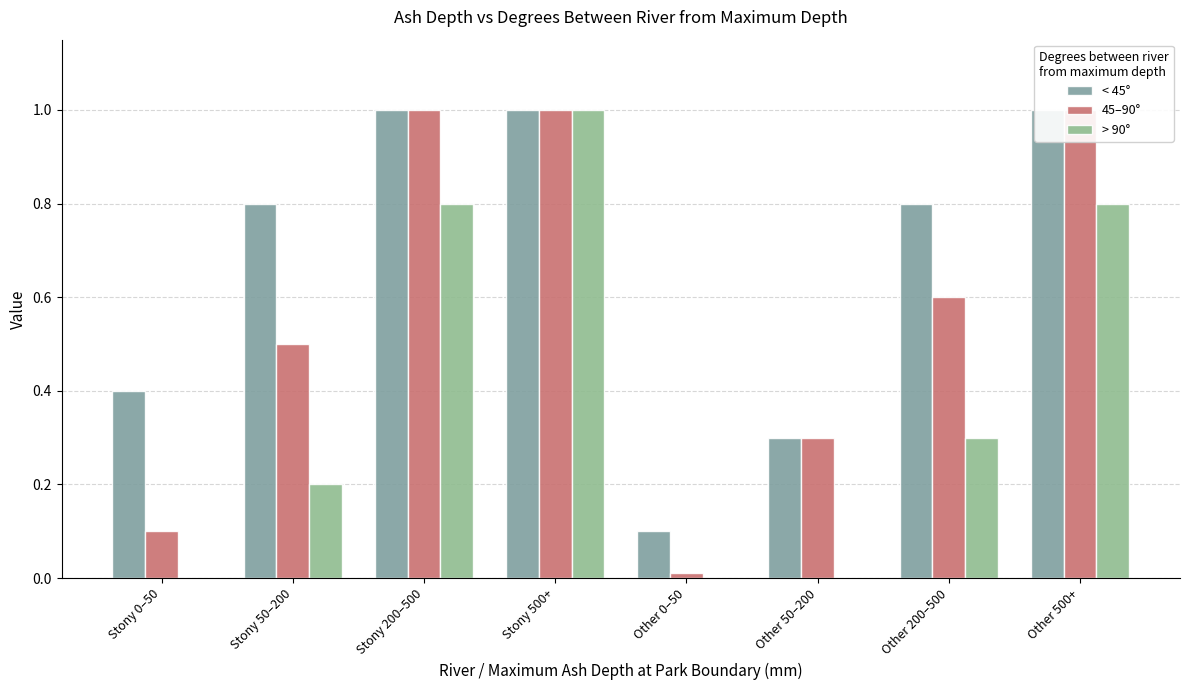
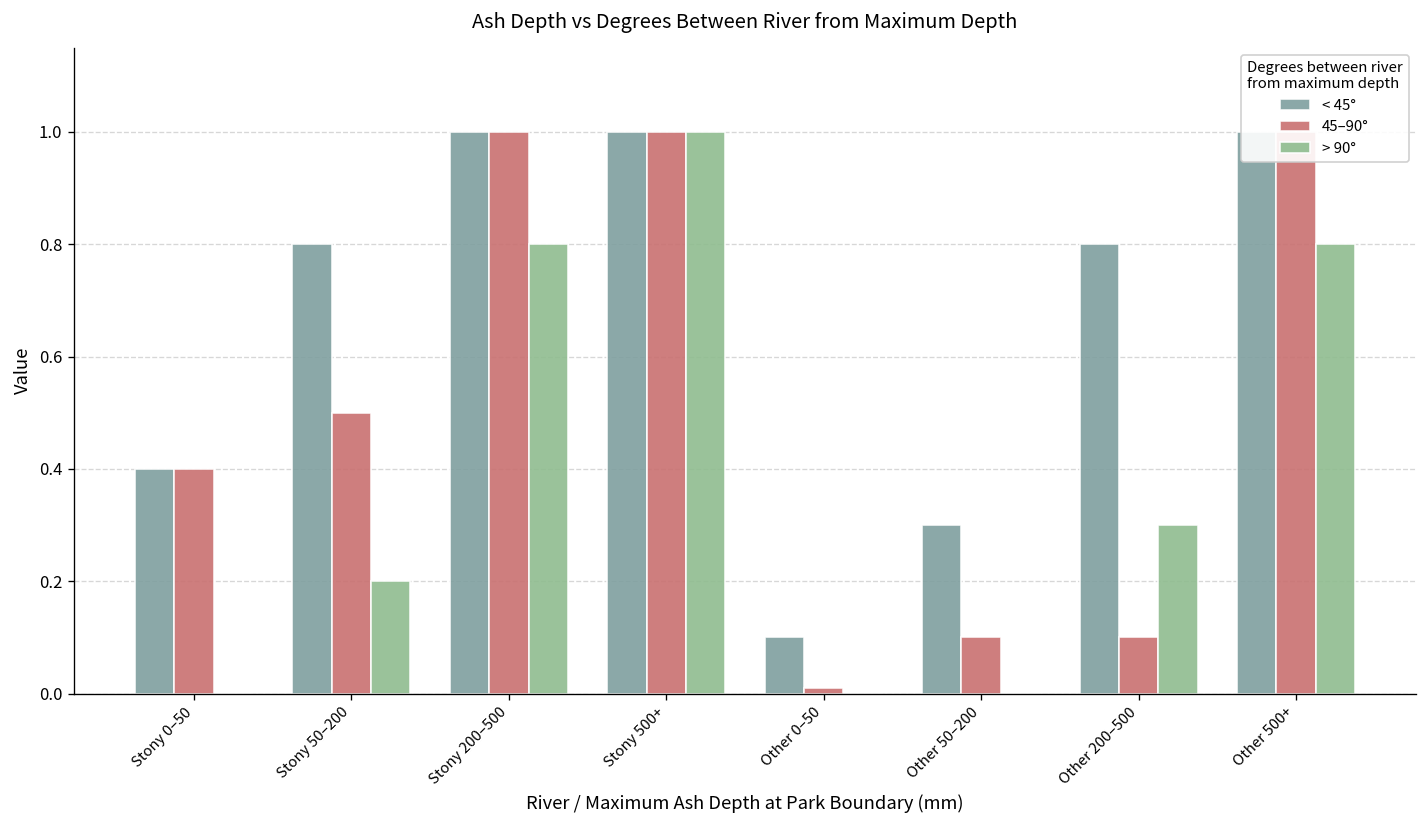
45–90°, Stony 0–50: 0.1 -> 0.4
45–90°, Other 50–200: 0.3 -> 0.1
45–90°, Other 200–500: 0.6 -> 0.1
